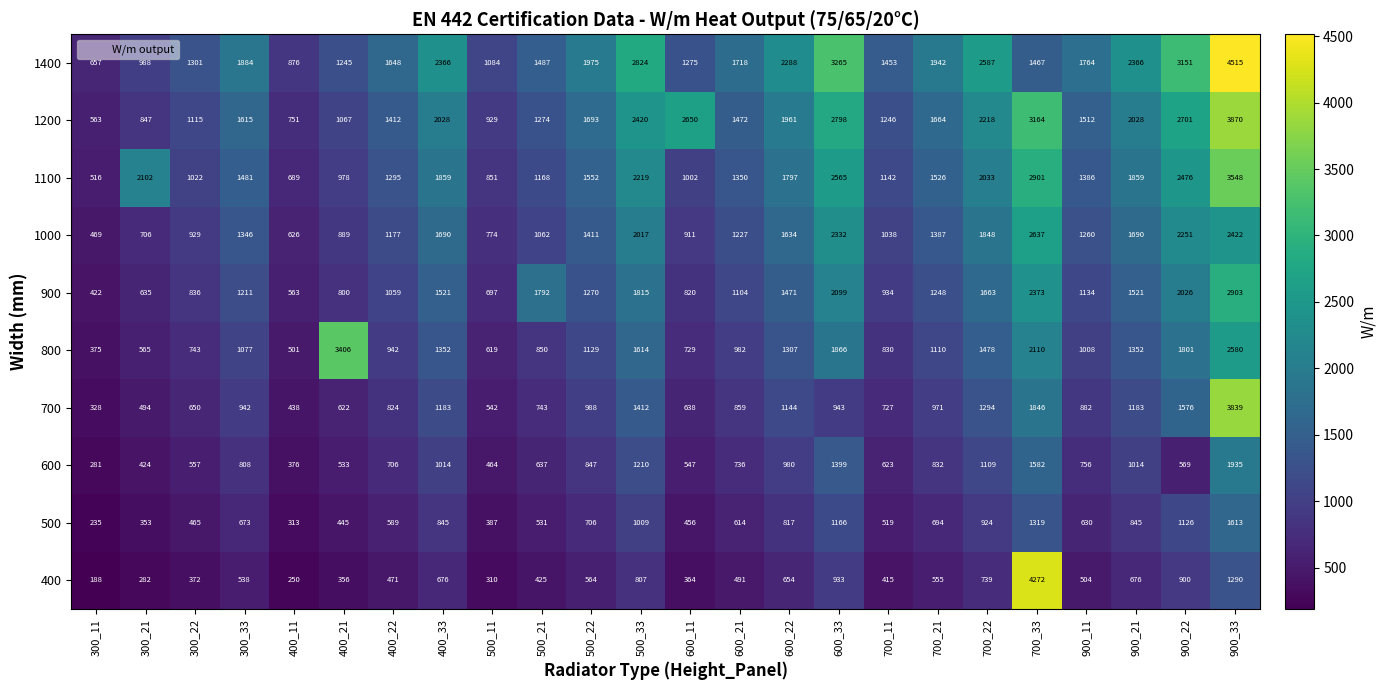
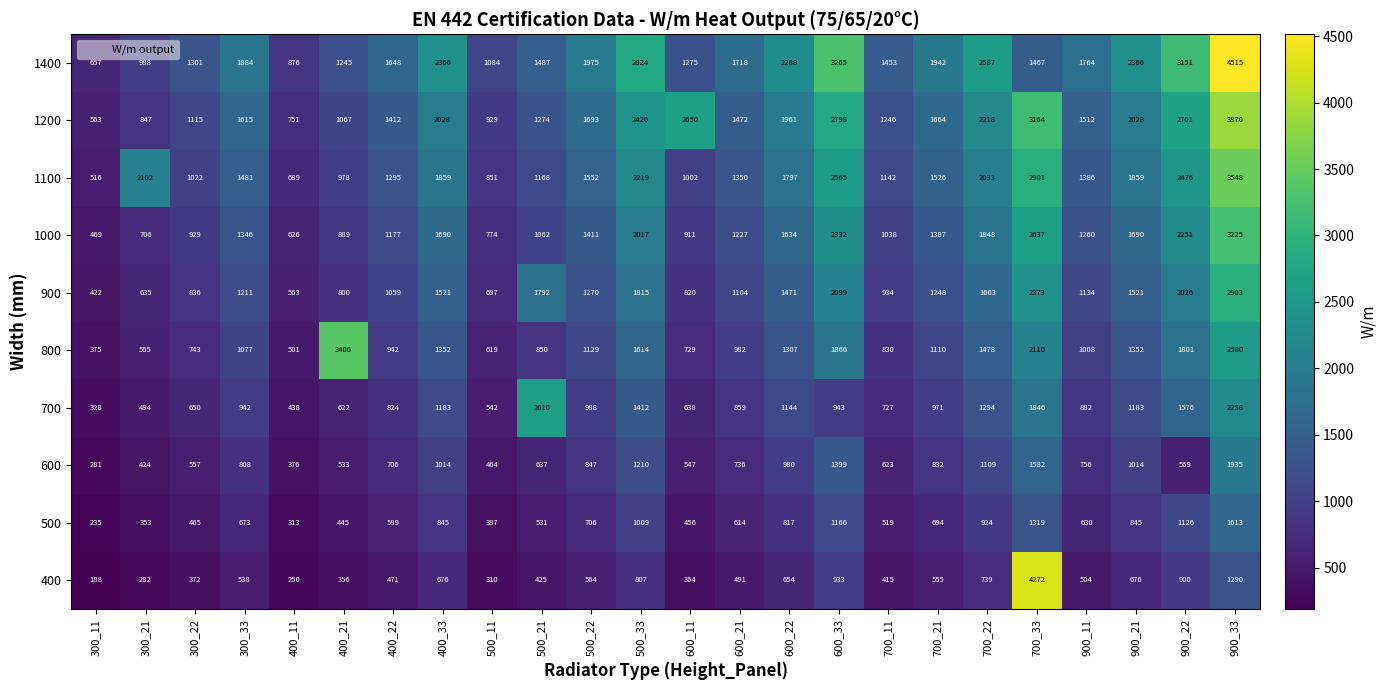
1000, 900_33: 2422 -> 3225
700, 500_21: 743 -> 2610
700, 900_33: 3839 -> 2258
